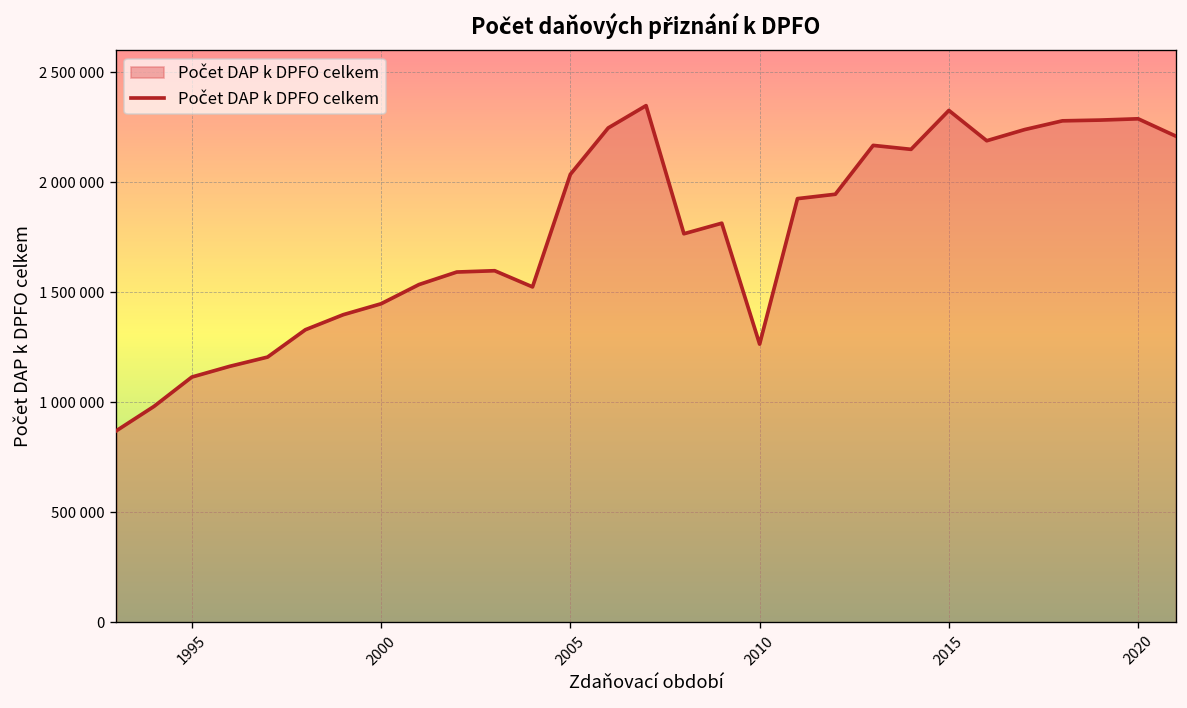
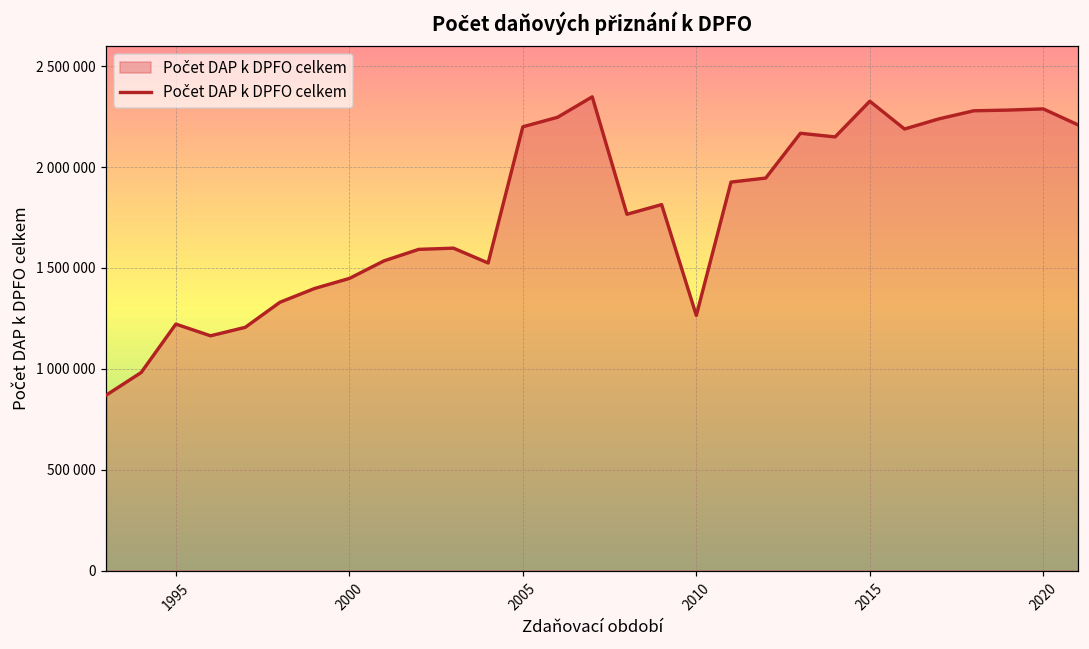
1995: 1120000 -> 1220000
2005: 2040000 -> 2200000
